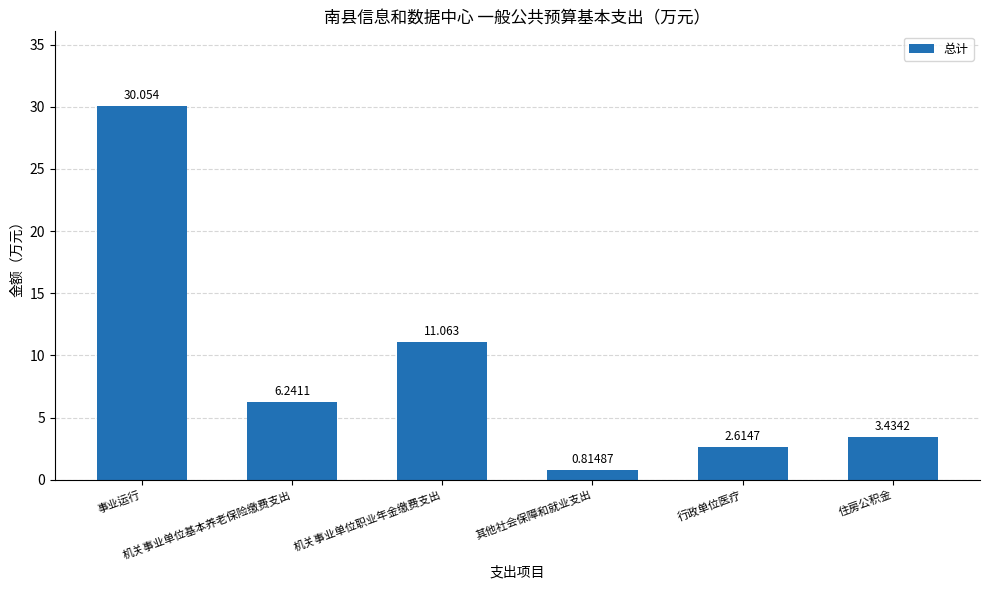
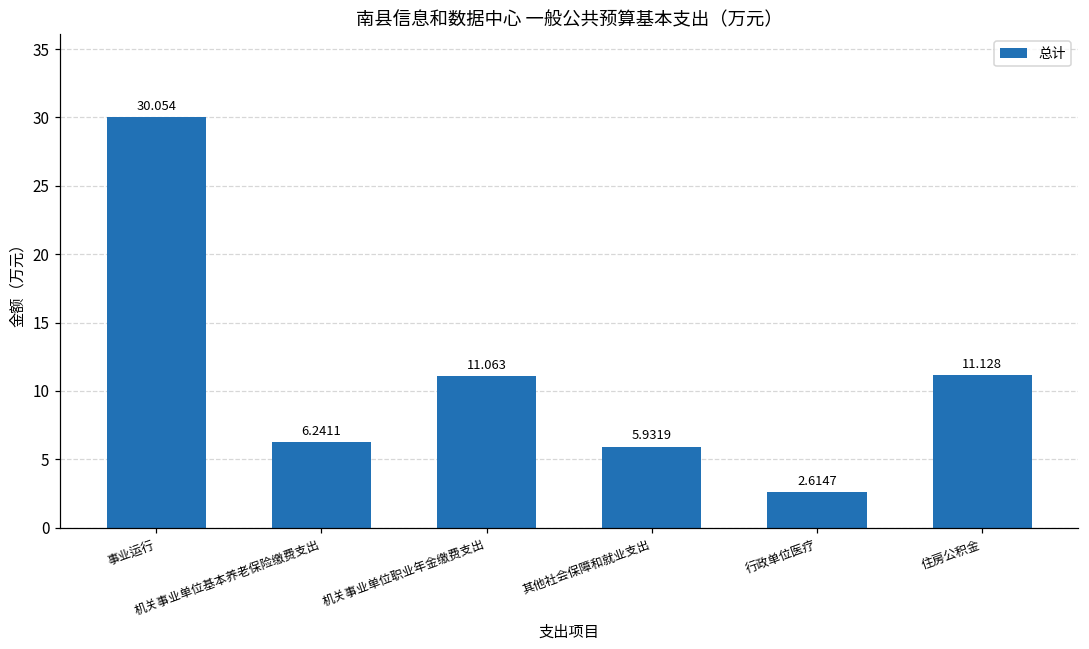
其他社会保障和就业支出: 0.81487 -> 5.9319
住房公积金: 3.4342 -> 11.128
